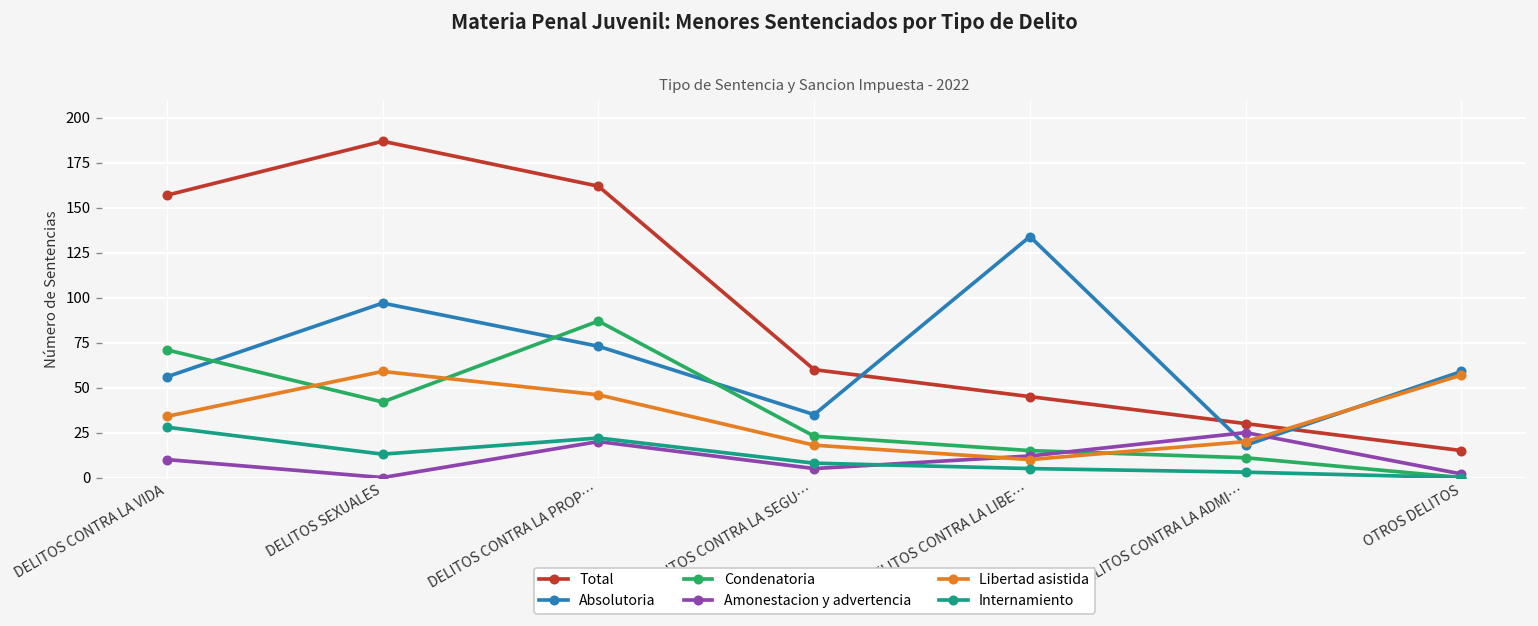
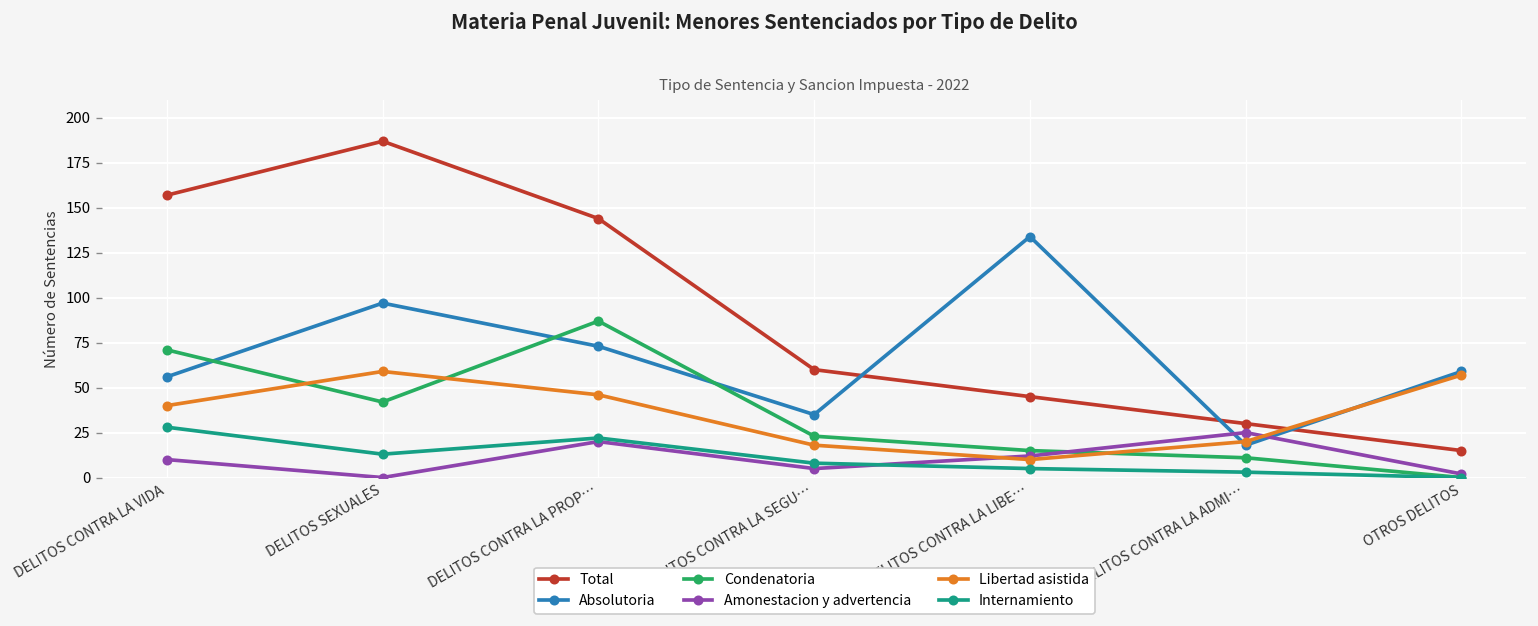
Libertad asistida, DELITOS CONTRA LA VIDA: 34 -> 40
Total, DELITOS CONTRA LA PROP…: 162 -> 144
